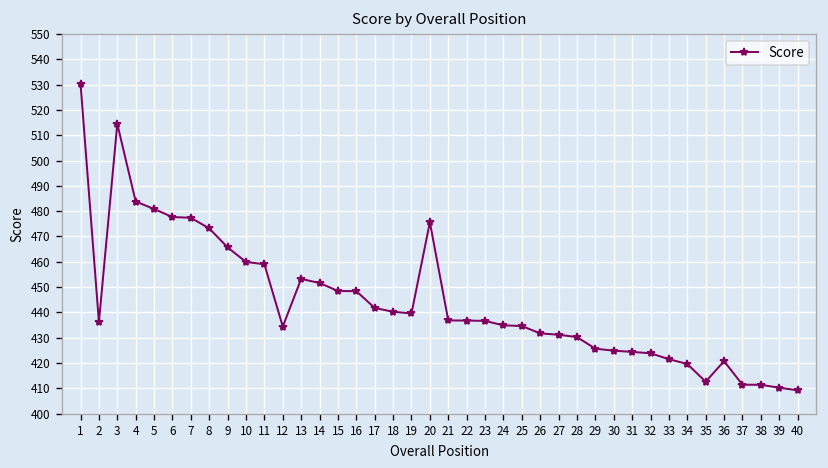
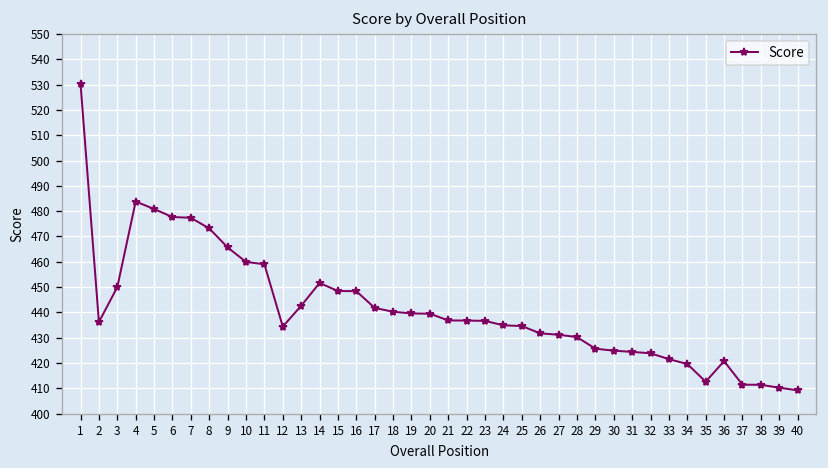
3: 514 -> 450
13: 453 -> 443
20: 476 -> 440
